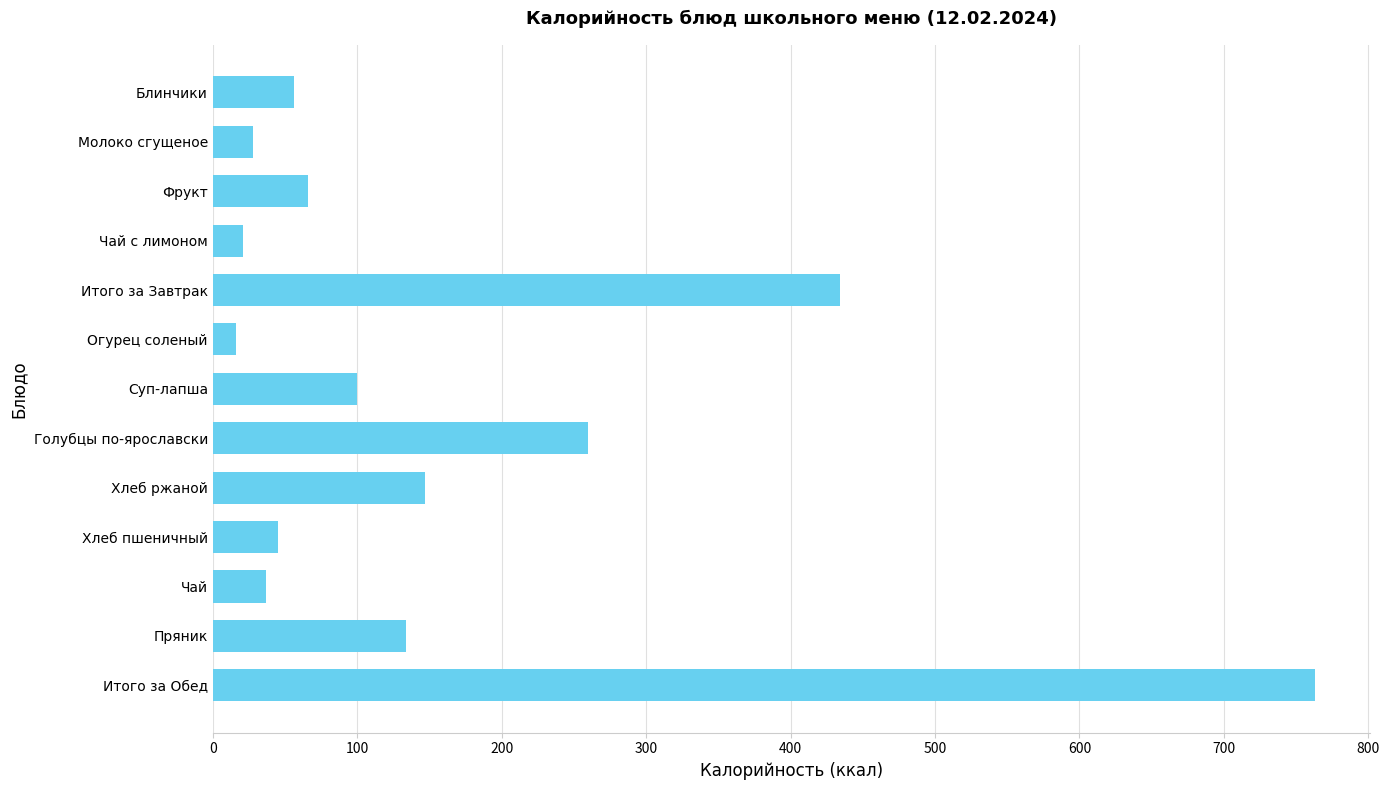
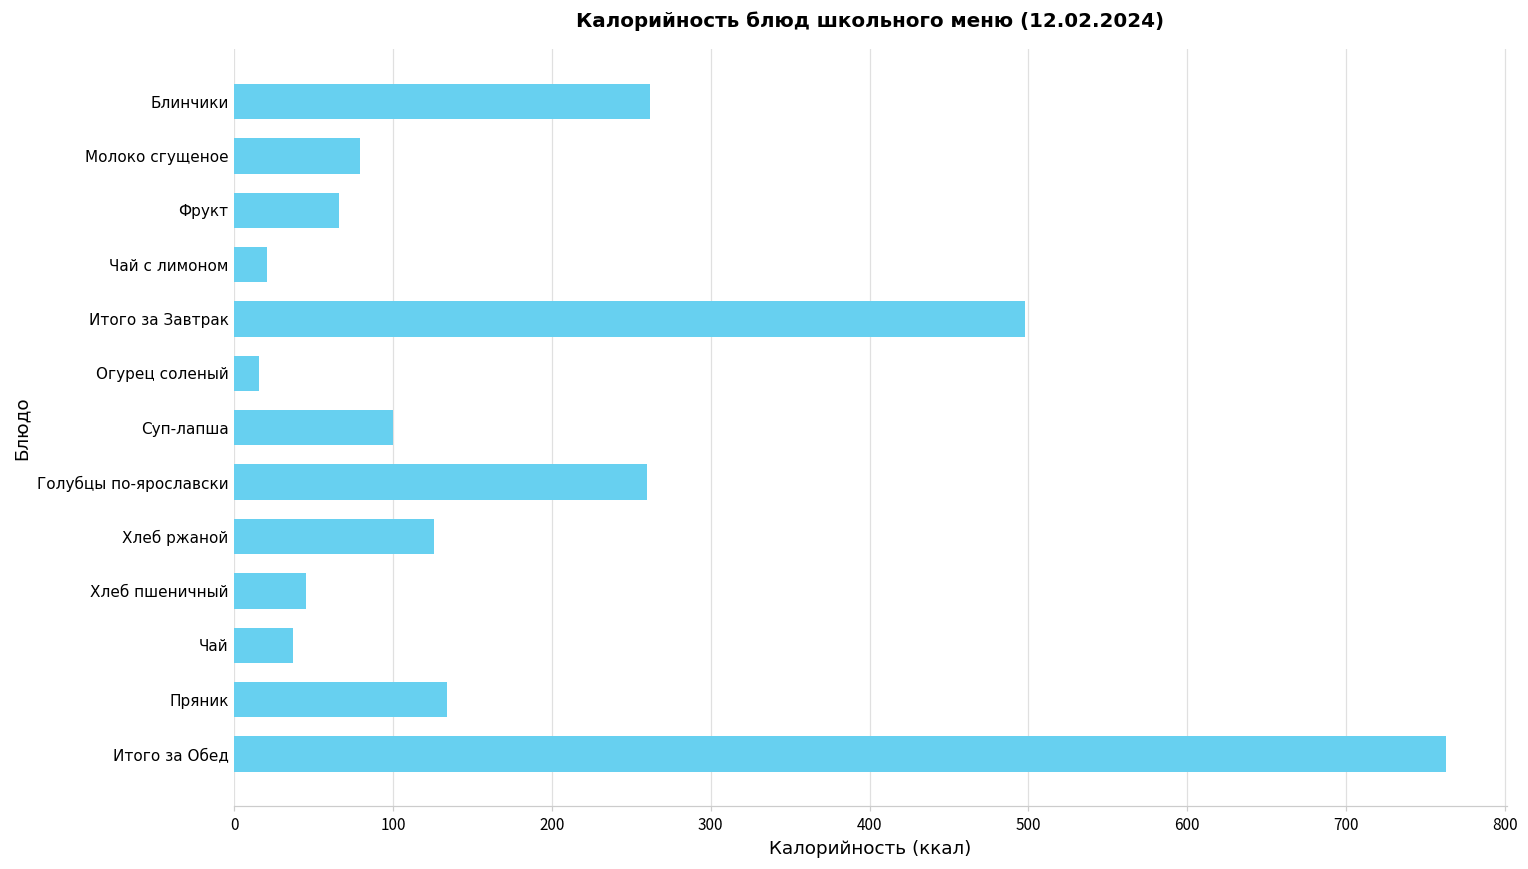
Блинчики: 56 -> 262
Молоко сгущеное: 28 -> 79
Итого за Завтрак: 434 -> 498
Хлеб ржаной: 147 -> 126
